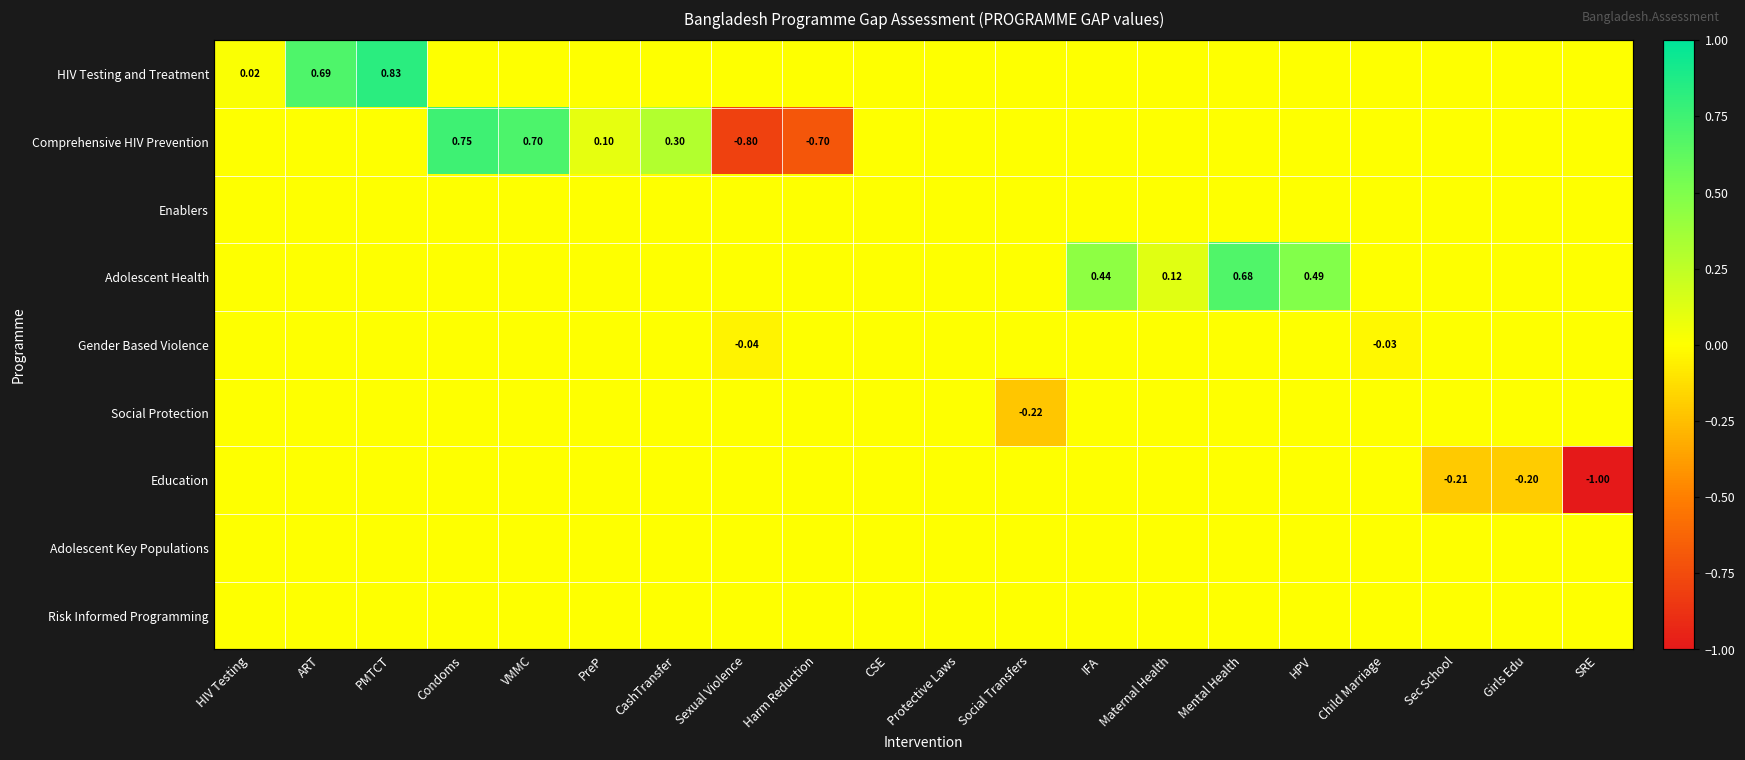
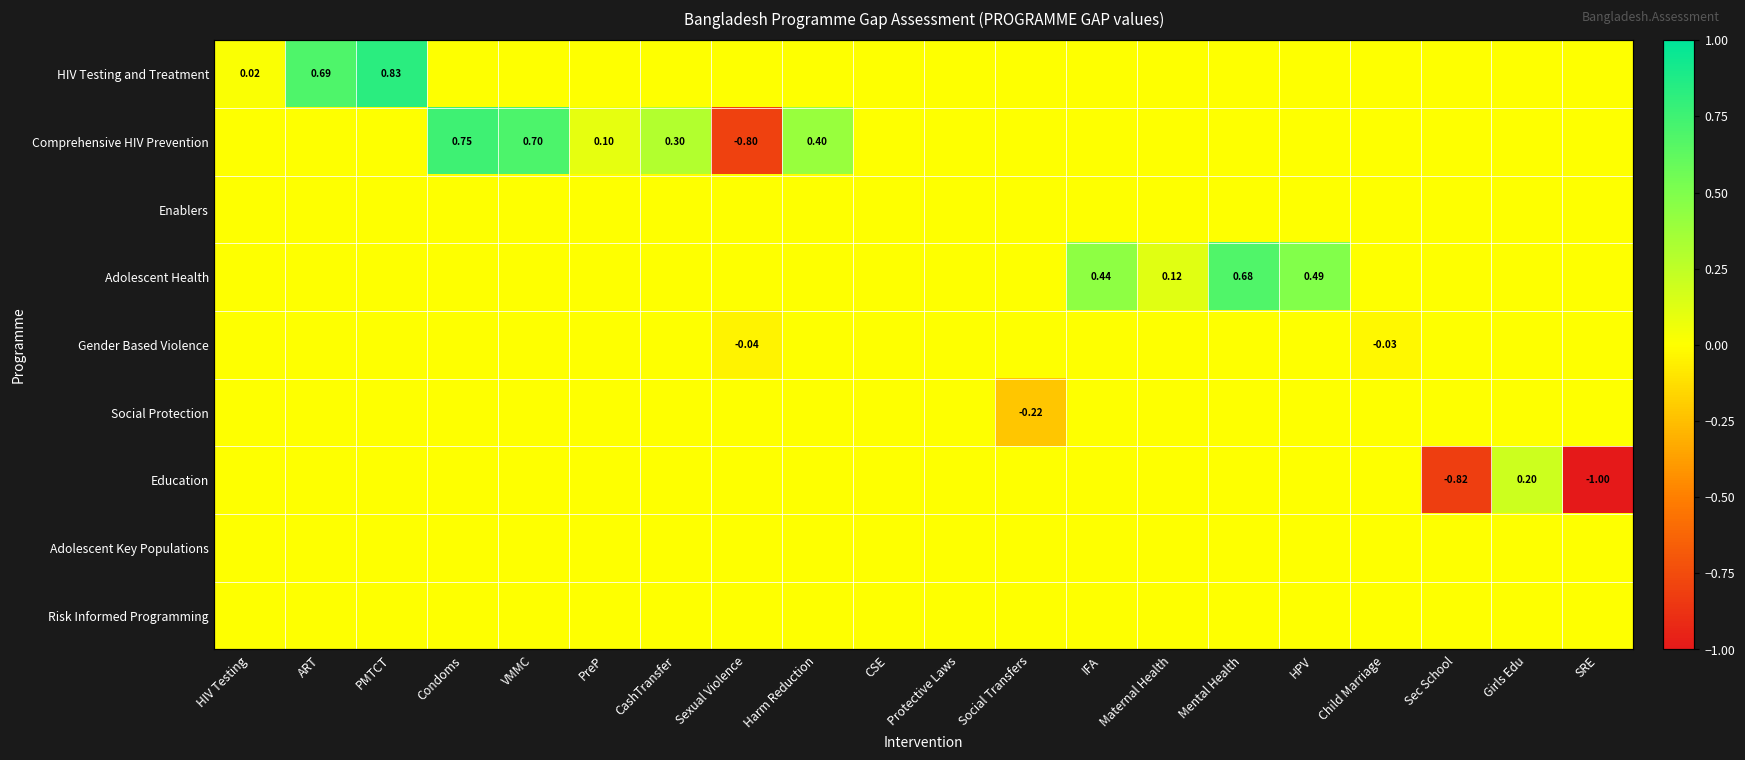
Comprehensive HIV Prevention, Harm Reduction: -0.70 -> 0.40
Education, Sec School: -0.21 -> -0.82
Education, Girls Edu: -0.20 -> 0.20
